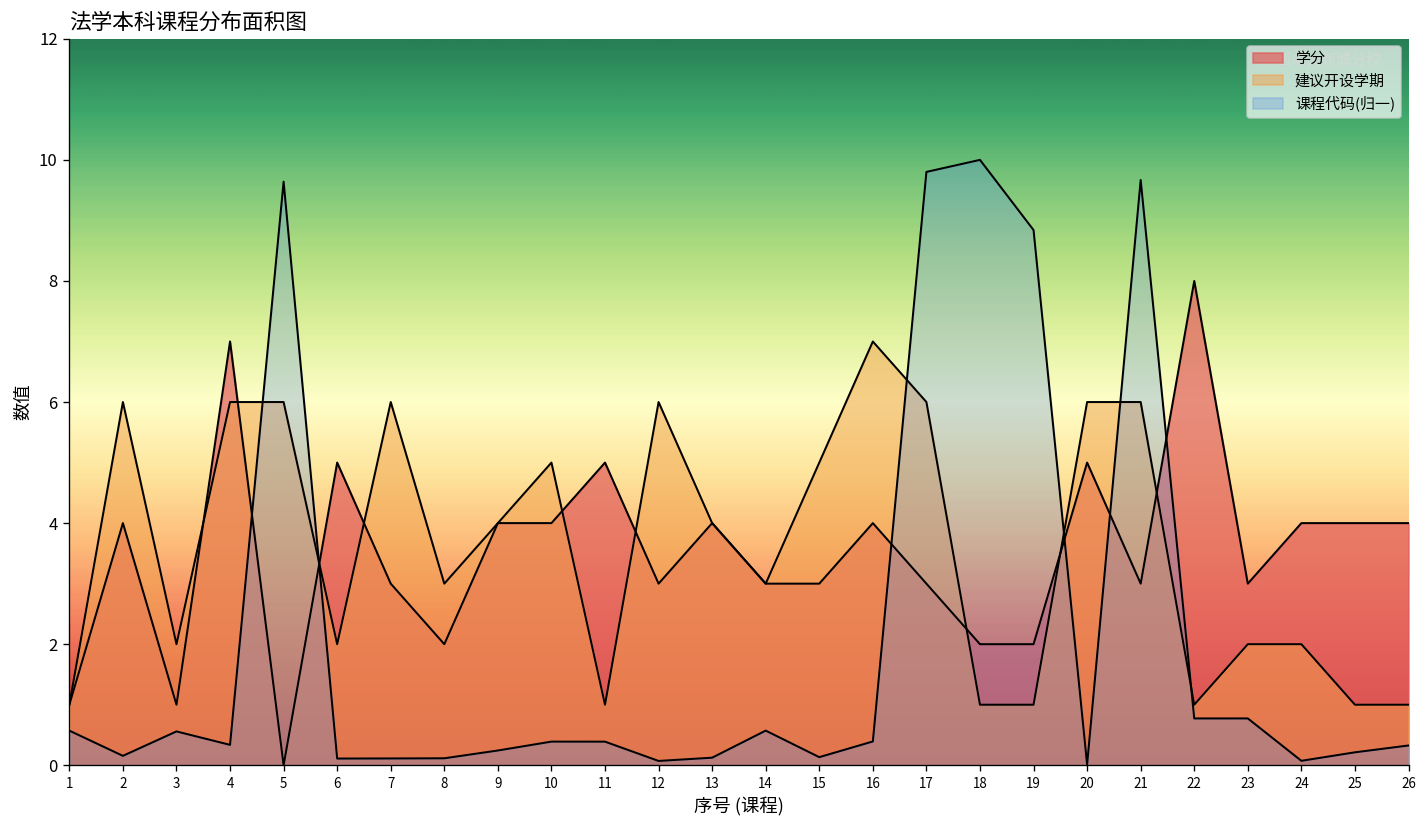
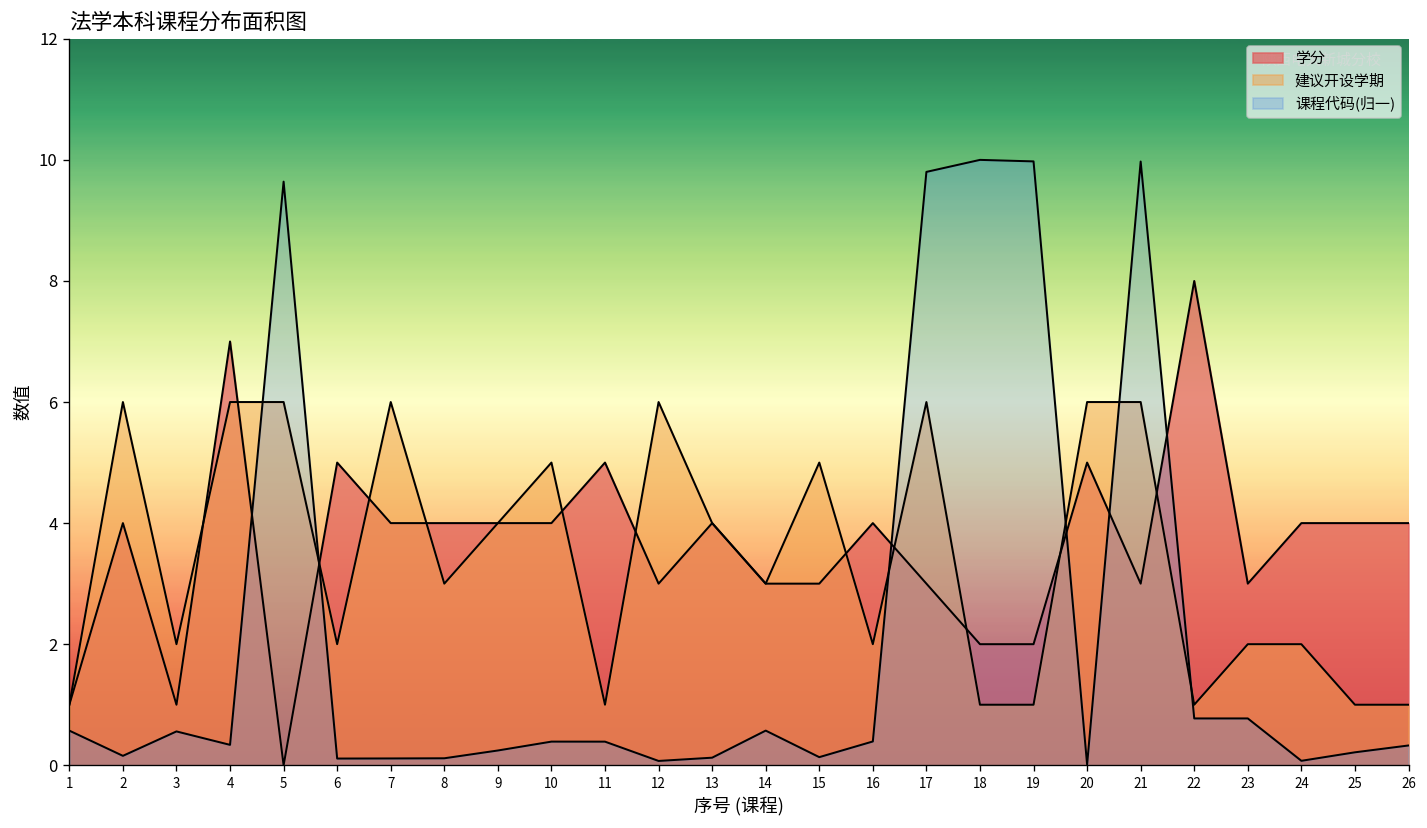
学分, 7: 3 -> 4
学分, 8: 2 -> 4
建议开设学期, 16: 7 -> 2
课程代码(归一), 19: 8.8 -> 10.0
课程代码(归一), 21: 9.7 -> 10.0
